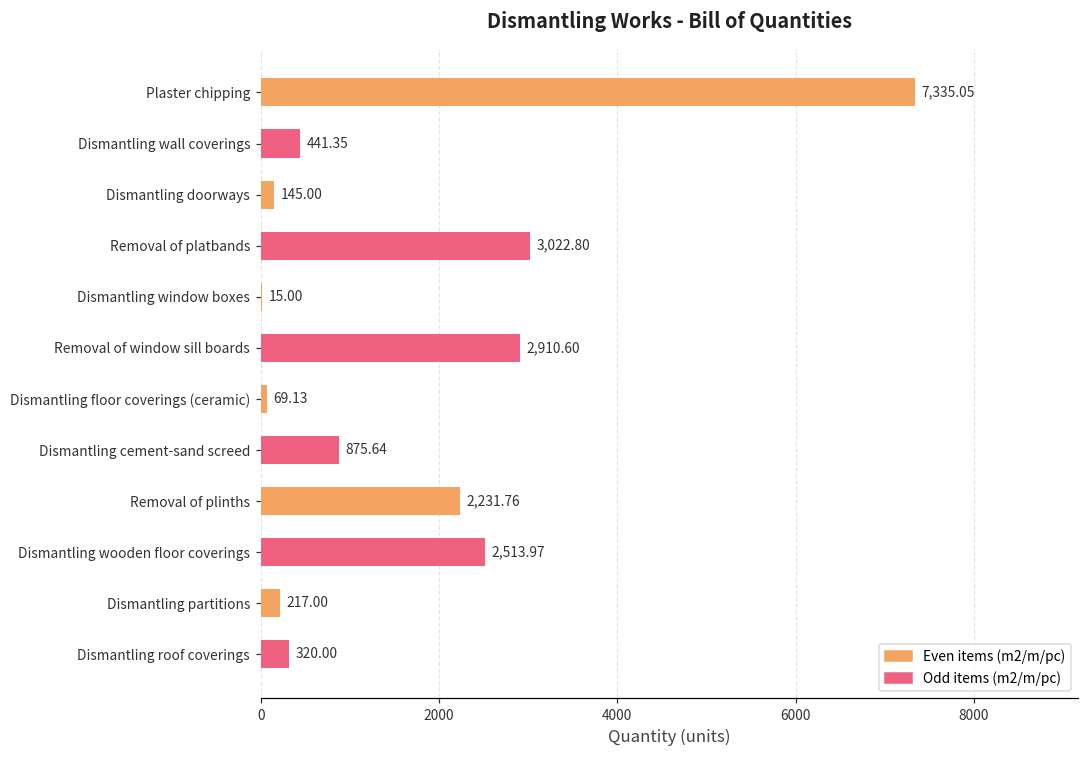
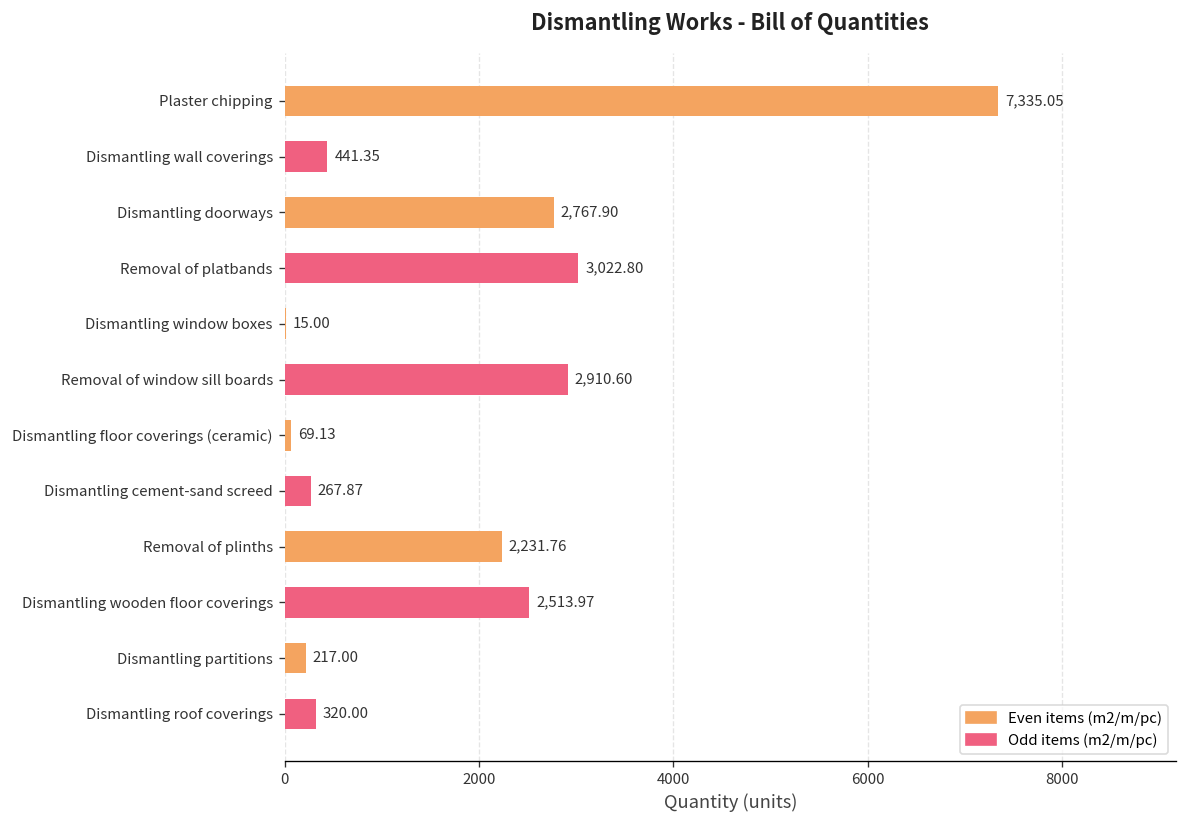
Dismantling doorways: 145.00 -> 2,767.90
Dismantling cement-sand screed: 875.64 -> 267.87
